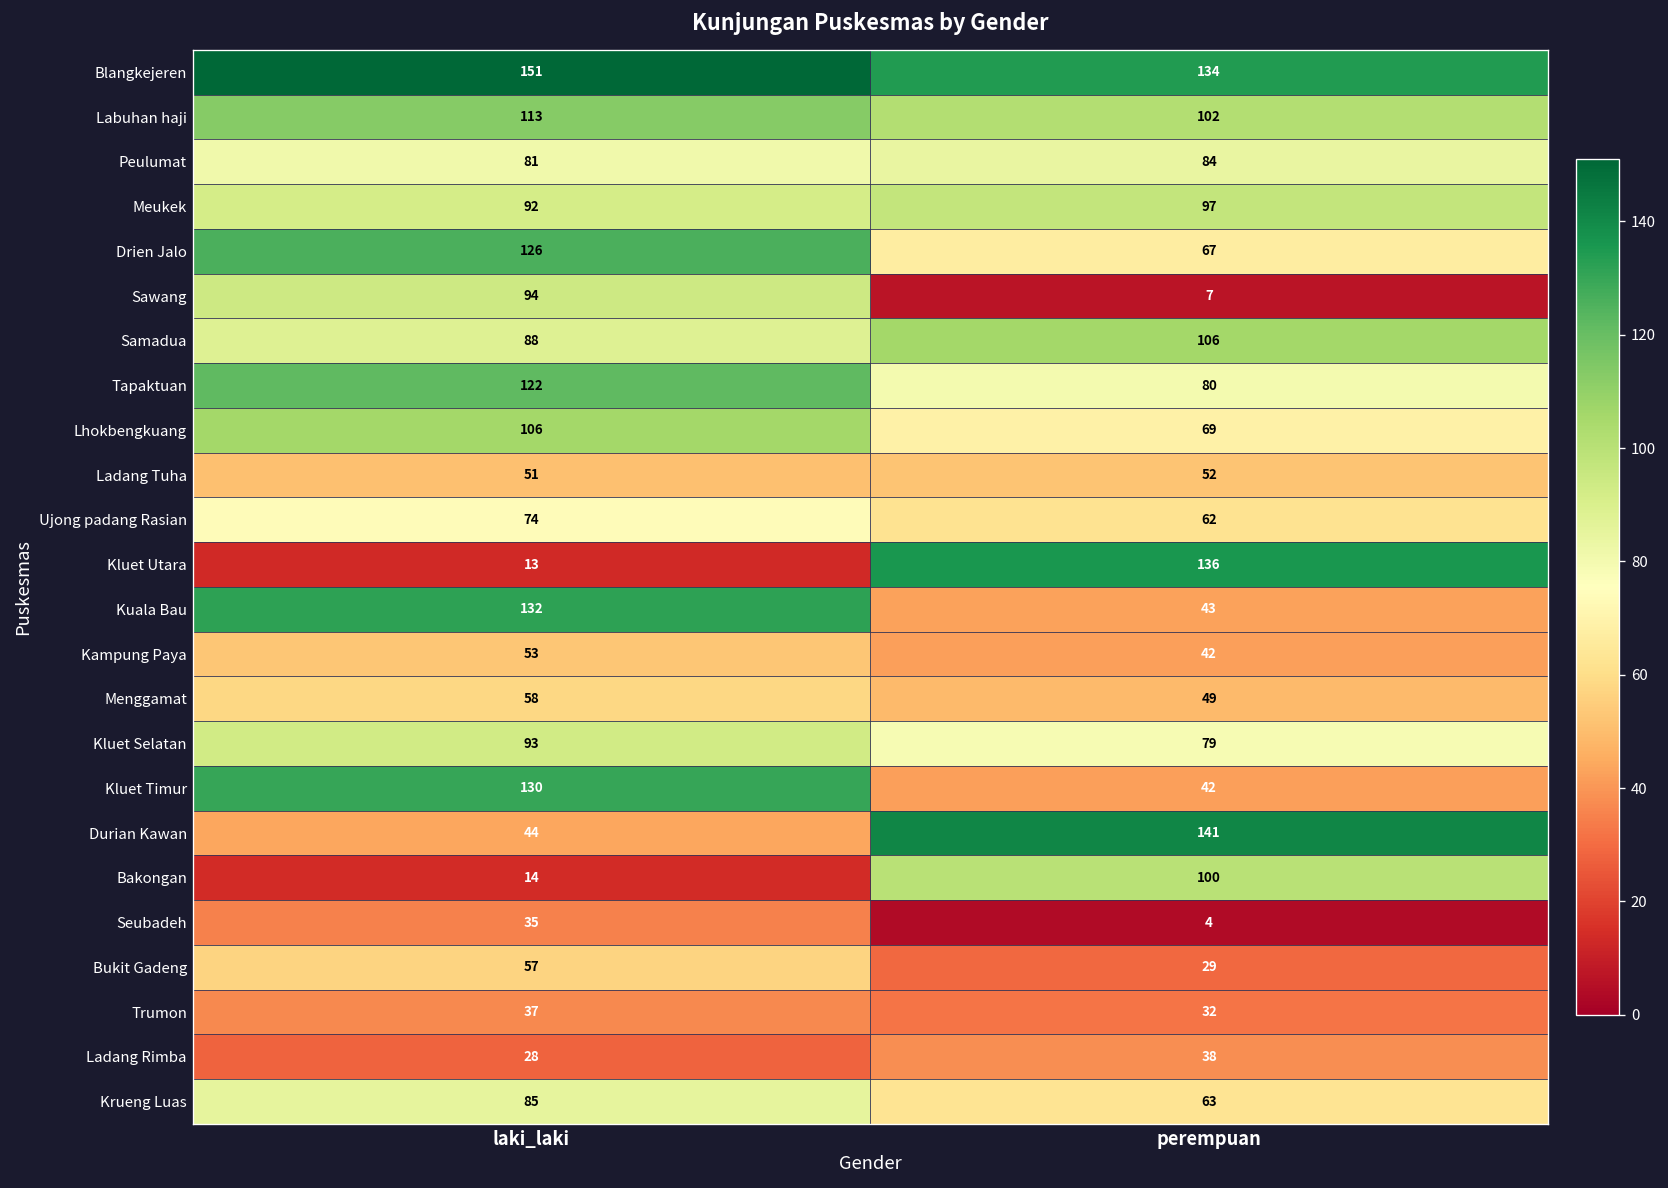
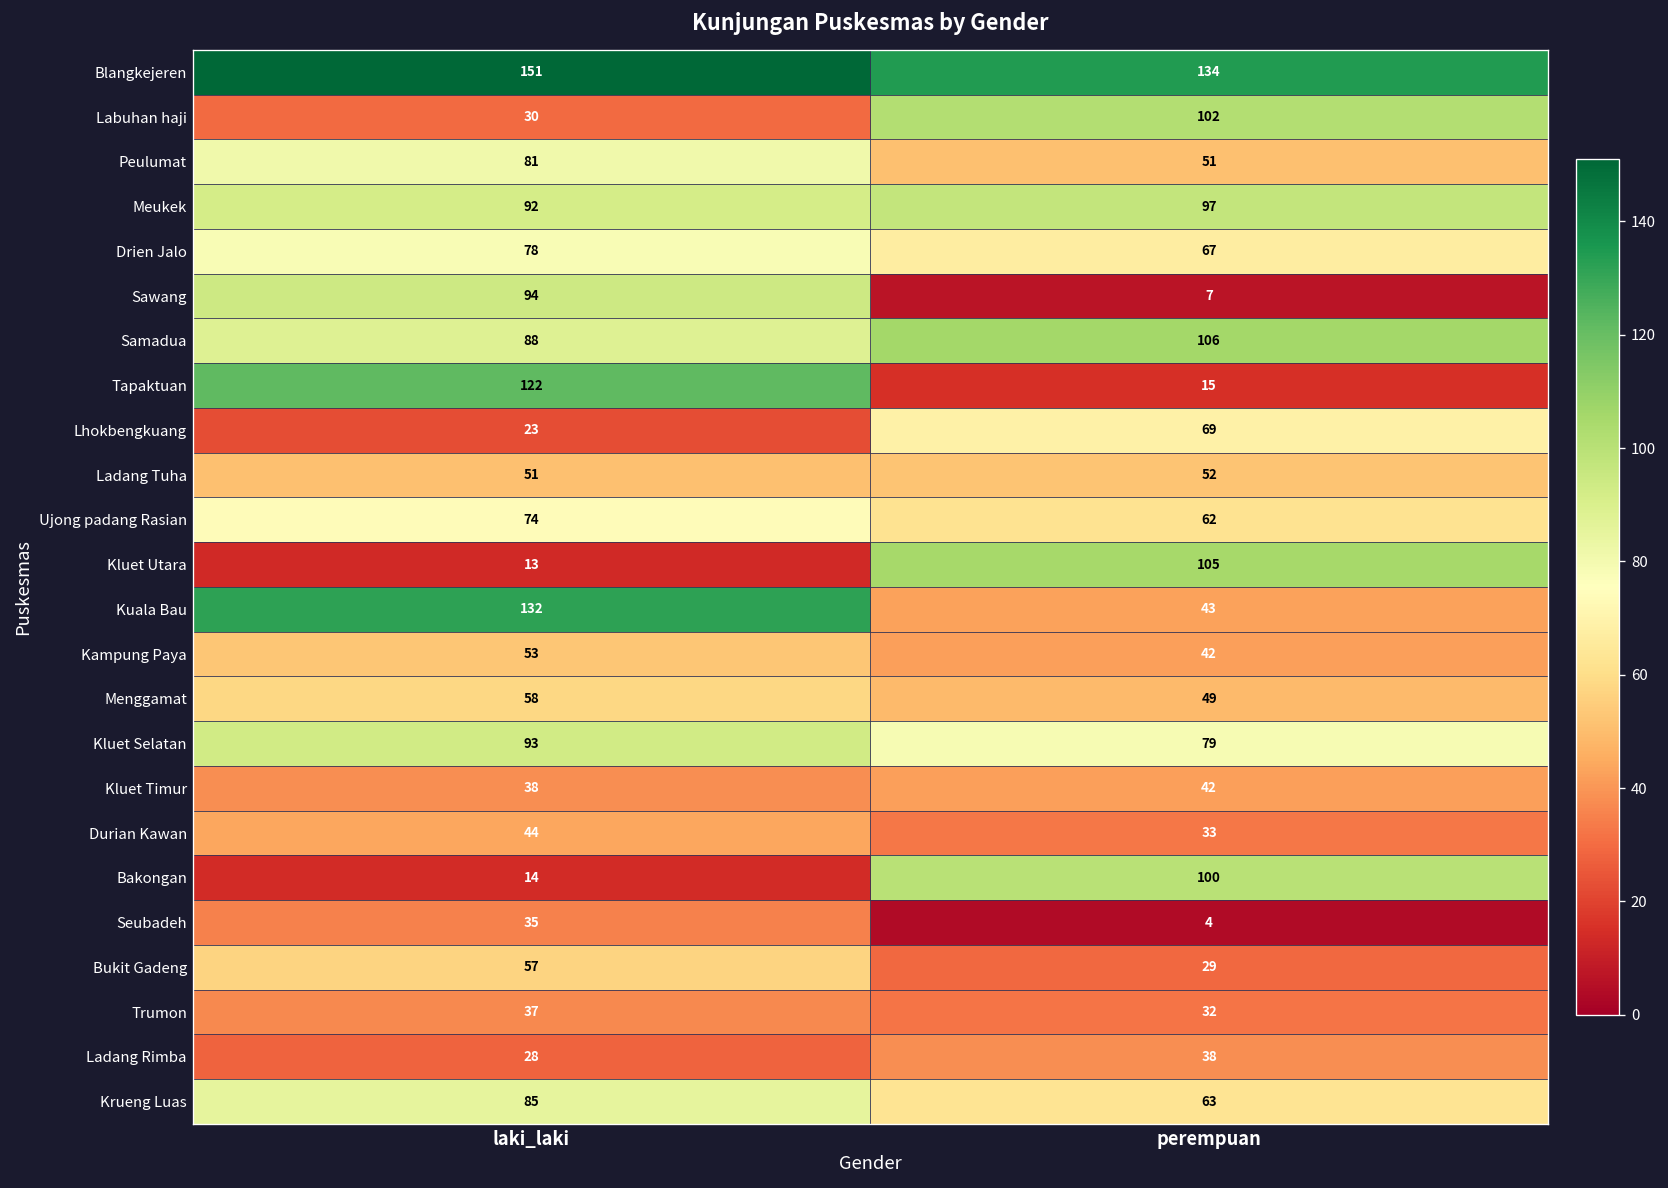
Labuhan haji, laki_laki: 113 -> 30
Peulumat, perempuan: 84 -> 51
Drien Jalo, laki_laki: 126 -> 78
Tapaktuan, perempuan: 80 -> 15
Lhokbengkuang, laki_laki: 106 -> 23
Kluet Utara, perempuan: 136 -> 105
Kluet Timur, laki_laki: 130 -> 38
Durian Kawan, perempuan: 141 -> 33
